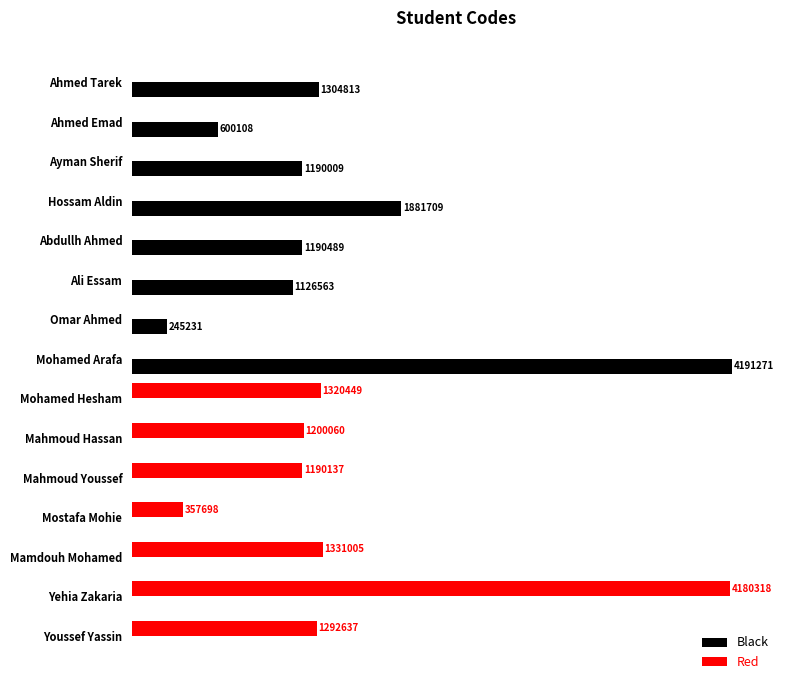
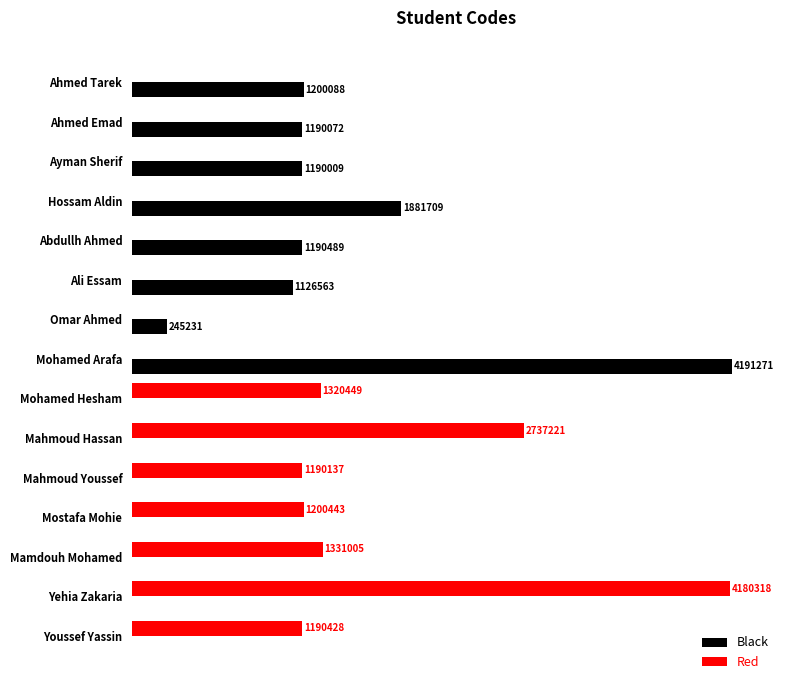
Black, Ahmed Tarek: 1304813 -> 1200088
Black, Ahmed Emad: 600108 -> 1190072
Red, Mahmoud Hassan: 1200060 -> 2737221
Red, Mostafa Mohie: 357698 -> 1200443
Red, Youssef Yassin: 1292637 -> 1190428
